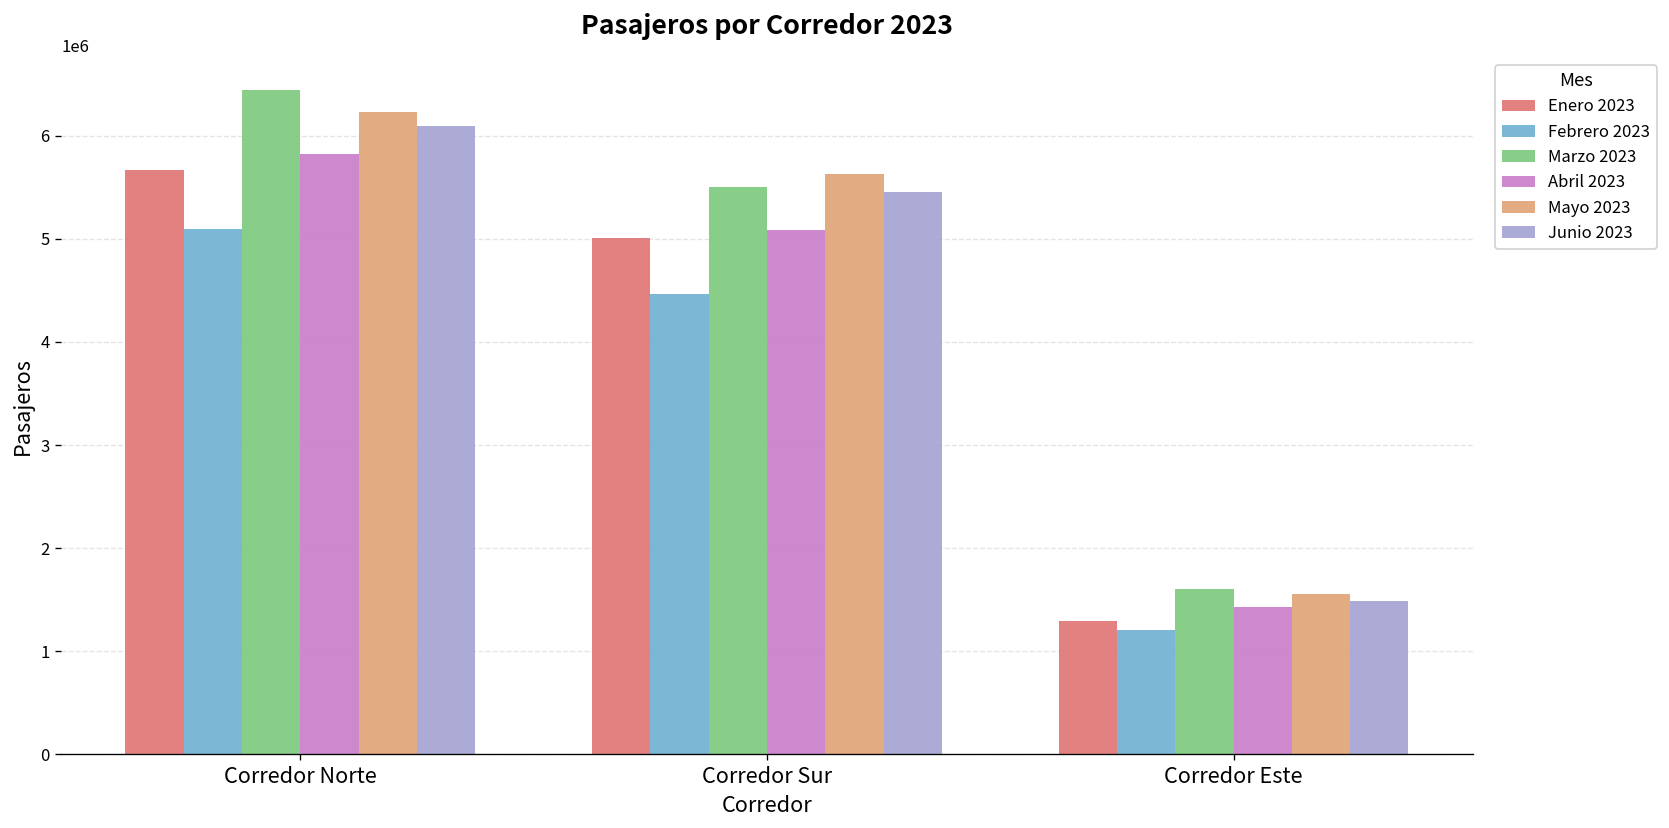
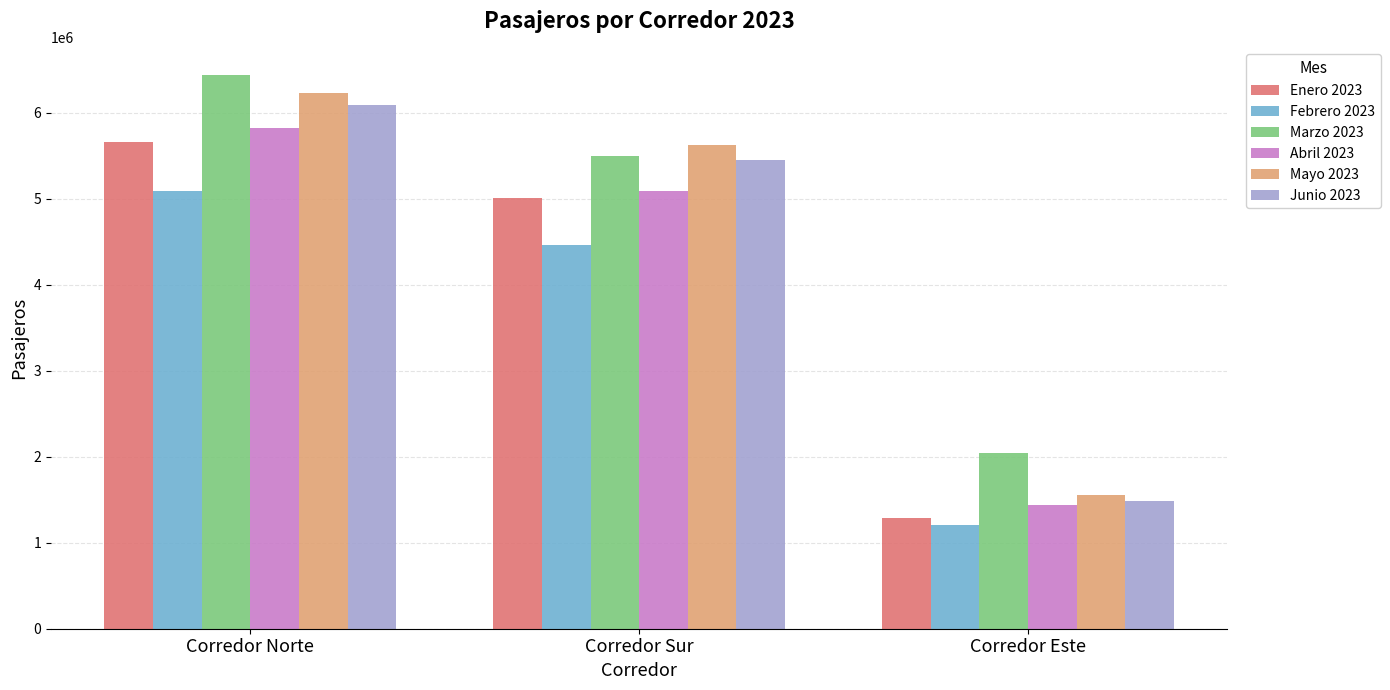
Marzo 2023, Corredor Este: 1600000 -> 2000000
